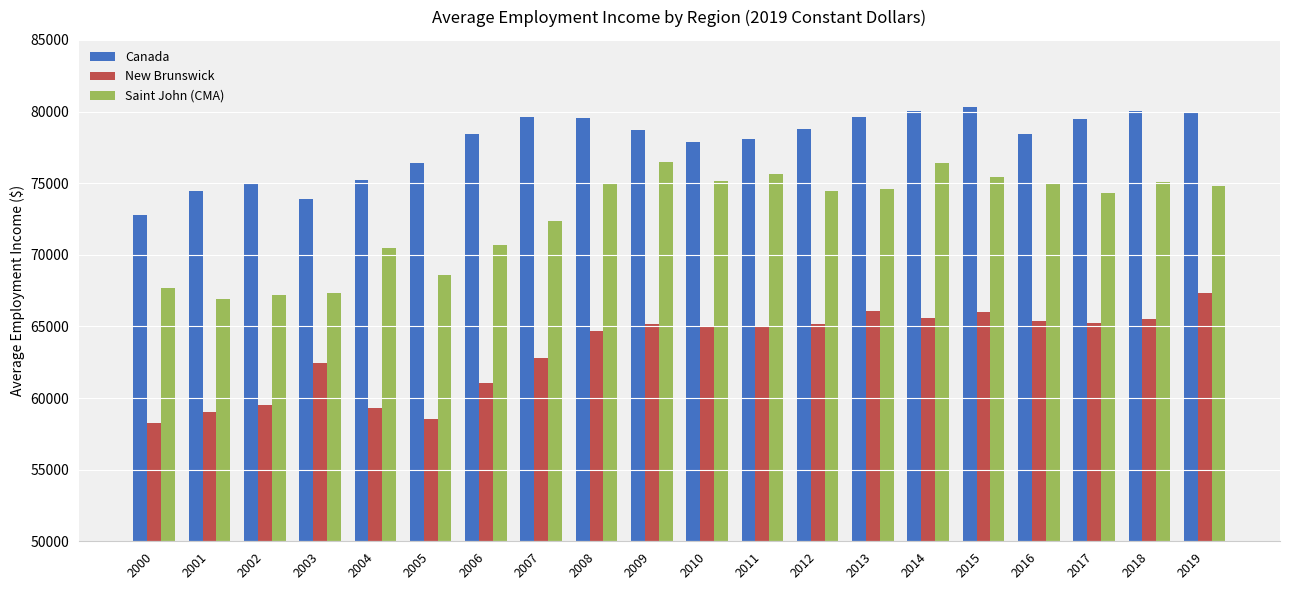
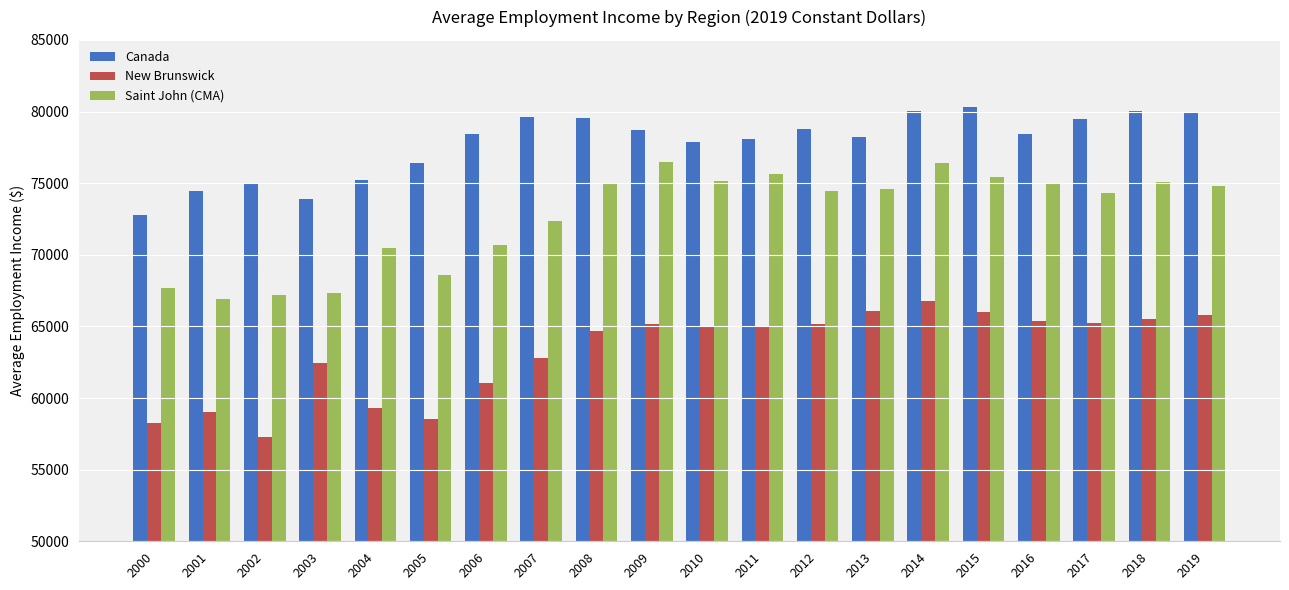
New Brunswick, 2002: 59500 -> 57300
Canada, 2013: 79600 -> 78300
New Brunswick, 2014: 65600 -> 66700
New Brunswick, 2019: 67300 -> 65800
